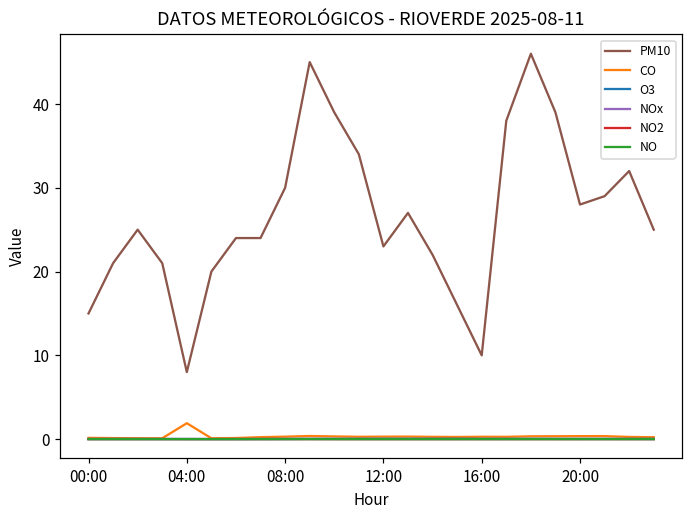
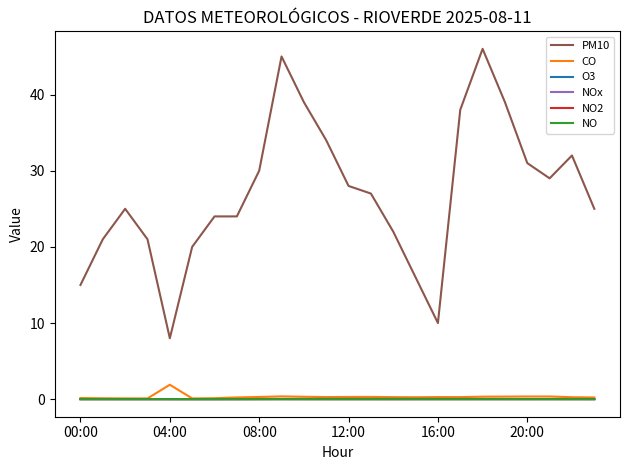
PM10, 12:00: 23 -> 28
PM10, 20:00: 28 -> 31
